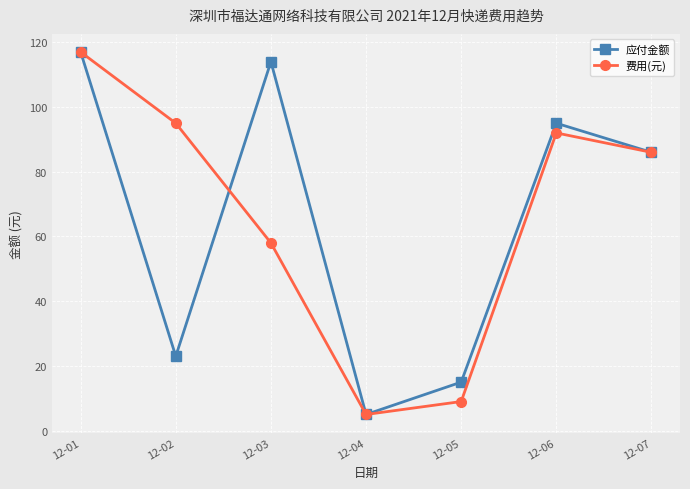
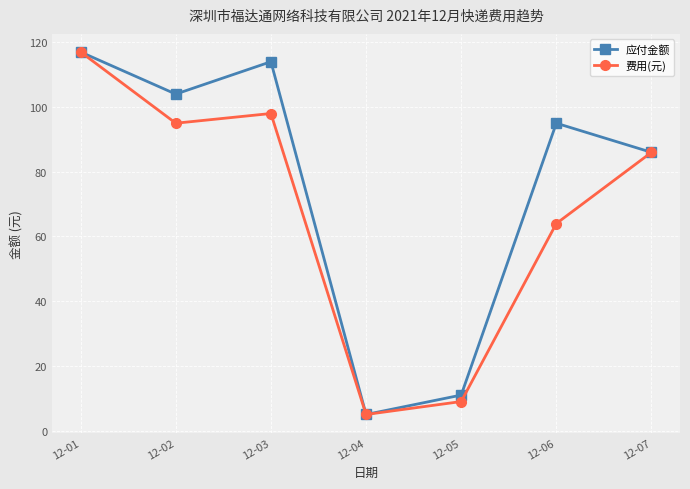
应付金额, 12-02: 23 -> 104
费用(元), 12-03: 58 -> 98
应付金额, 12-05: 15 -> 11
费用(元), 12-06: 92 -> 64
